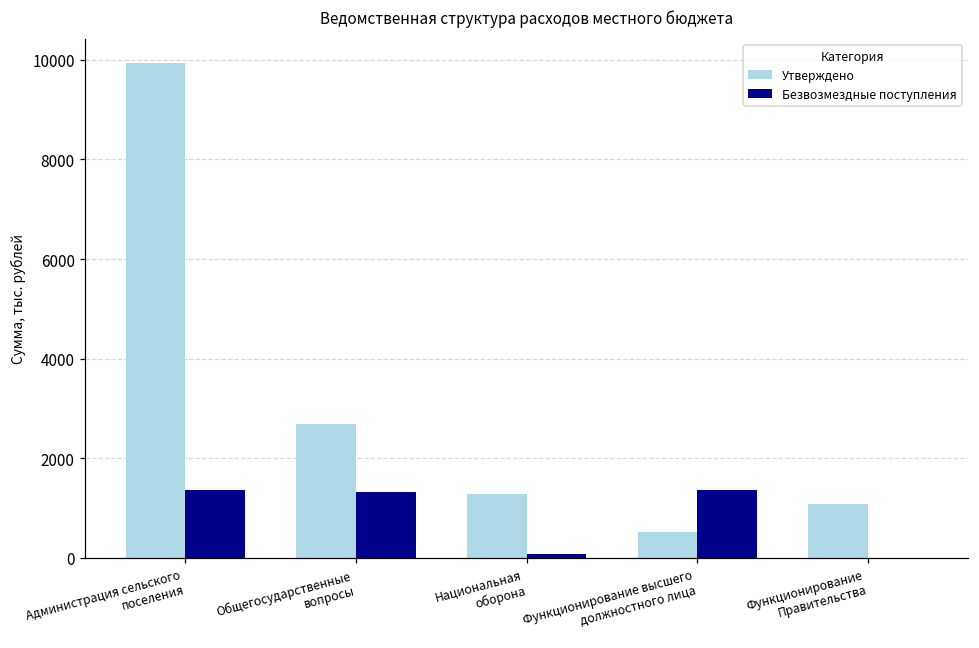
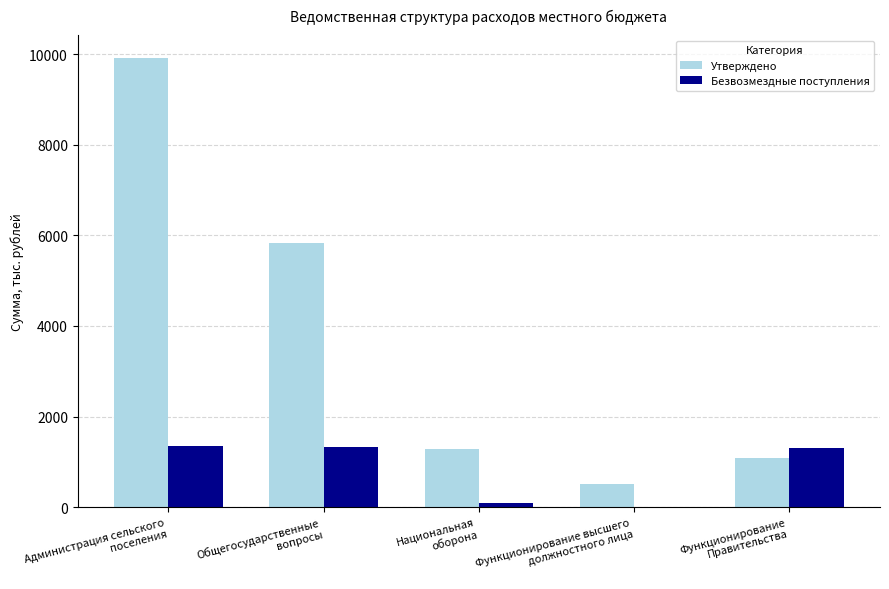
Утверждено, Общегосударственные вопросы: 2700 -> 5800
Безвозмездные поступления, Функционирование высшего должностного лица: 1400 -> 0
Безвозмездные поступления, Функционирование Правительства: 0 -> 1300
